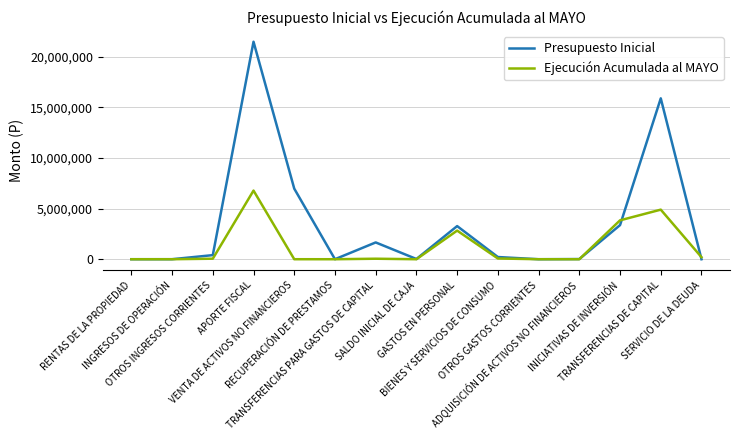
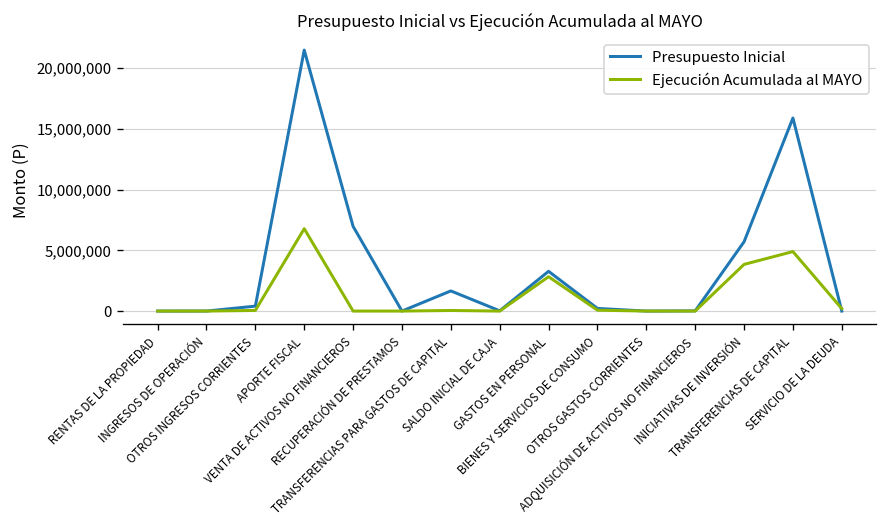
Presupuesto Inicial, INICIATIVAS DE INVERSIÓN: 3,400,000 -> 5,700,000
